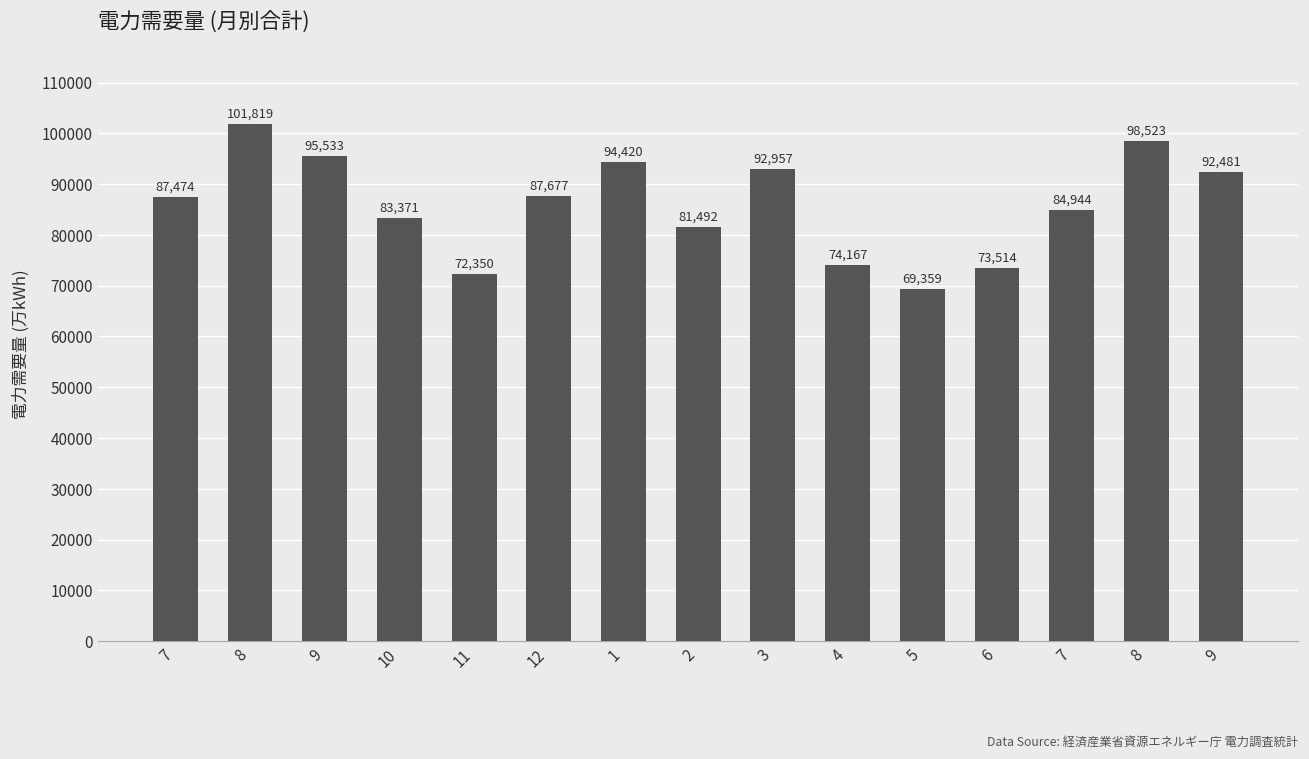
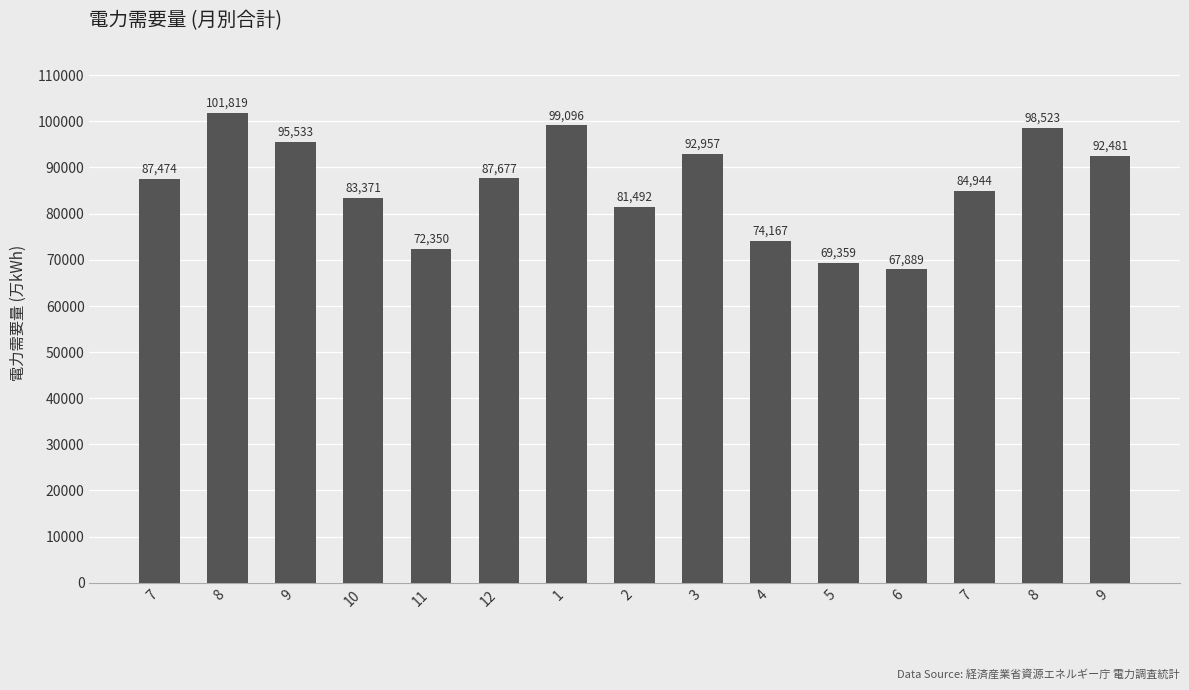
1: 94,420 -> 99,096
6: 73,514 -> 67,889
